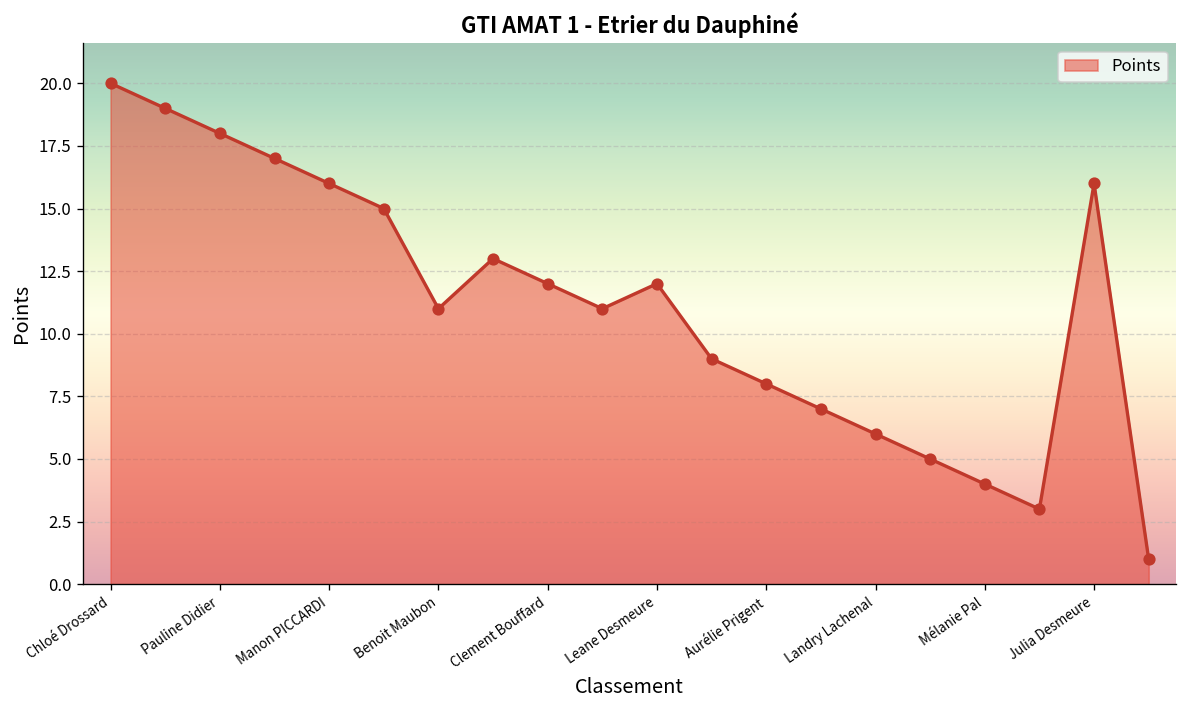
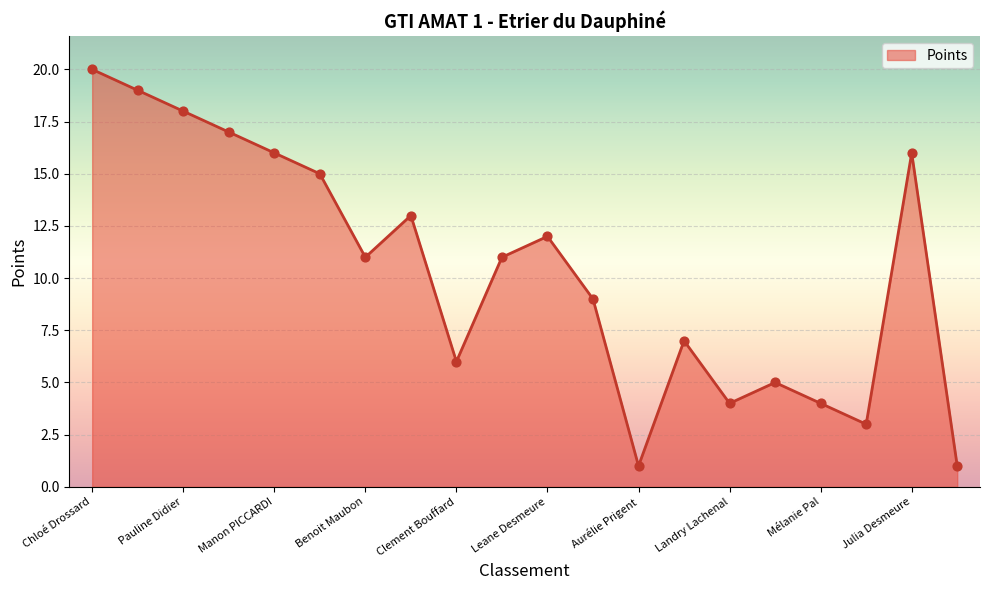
Clement Bouffard: 12 -> 6
Aurélie Prigent: 8 -> 1
Landry Lachenal: 6 -> 4
